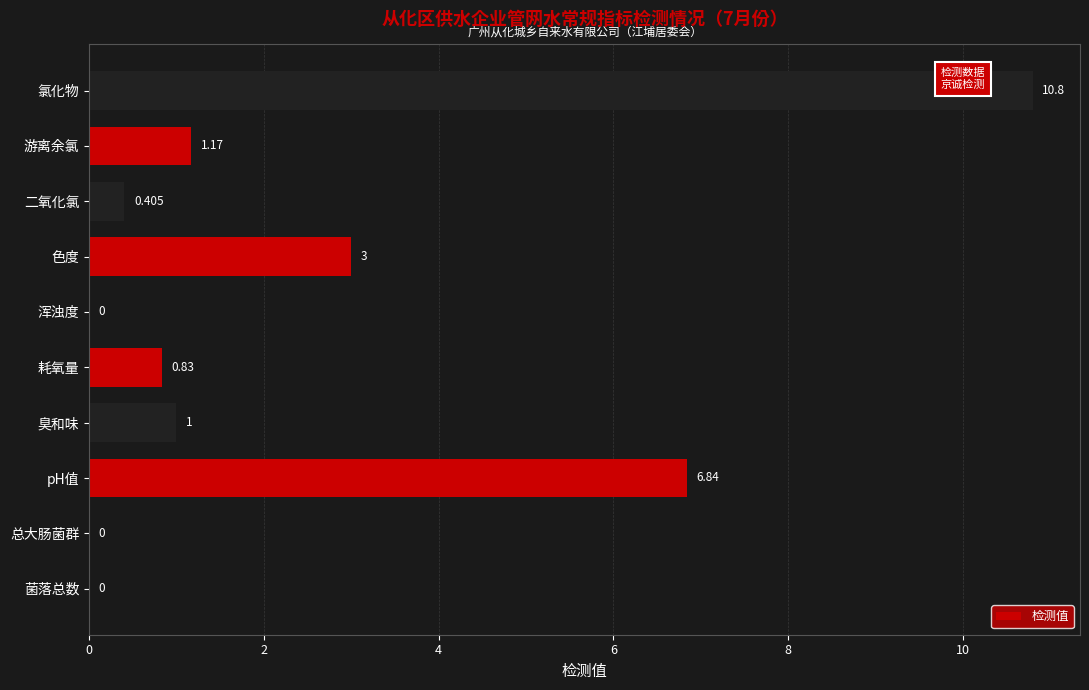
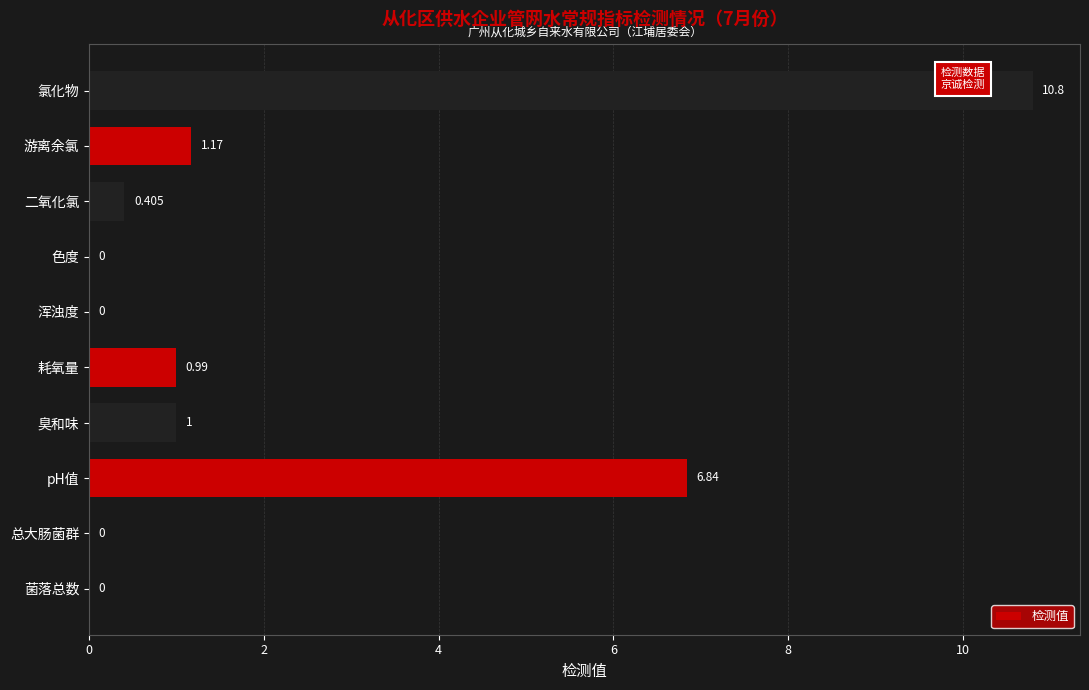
色度: 3 -> 0
耗氧量: 0.83 -> 0.99
